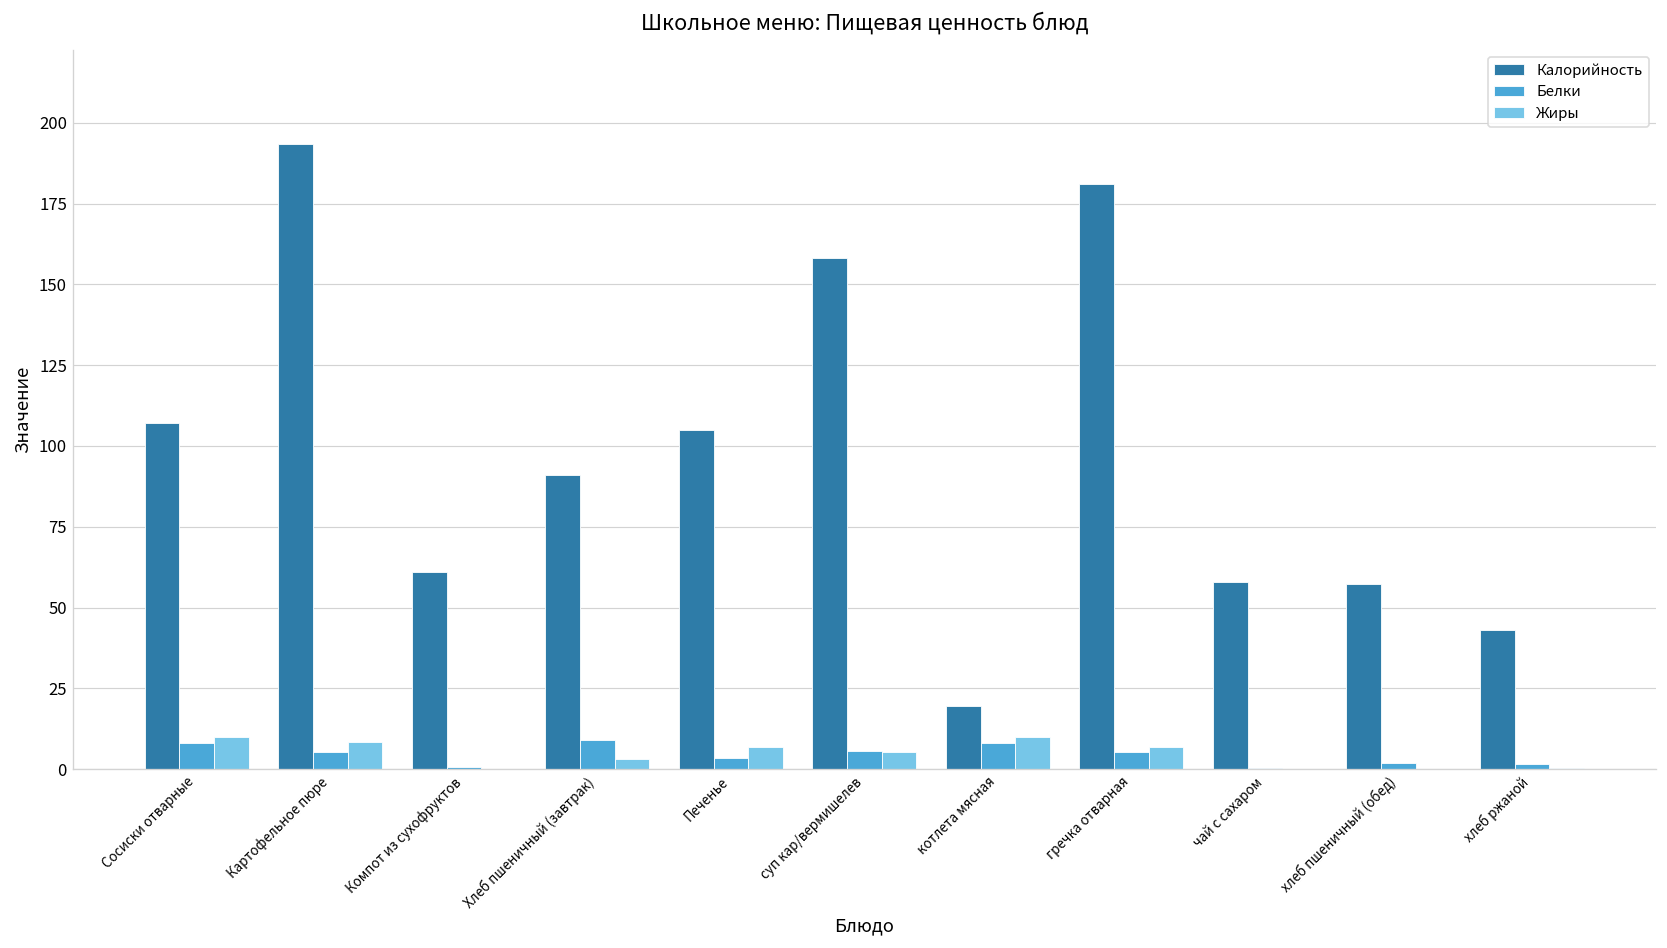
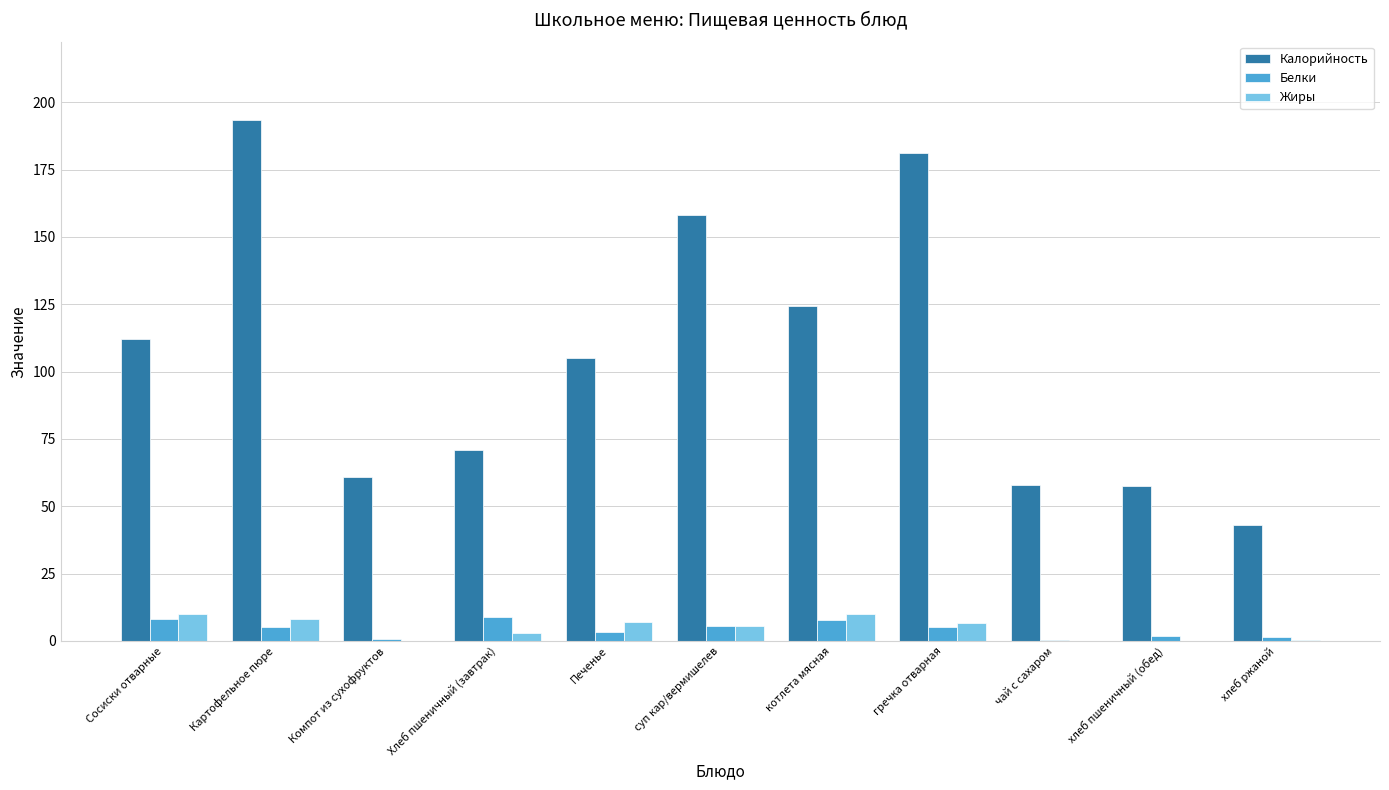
Калорийность, Сосиски отварные: 107 -> 112
Калорийность, Хлеб пшеничный (завтрак): 91 -> 71
Калорийность, котлета мясная: 20 -> 124
